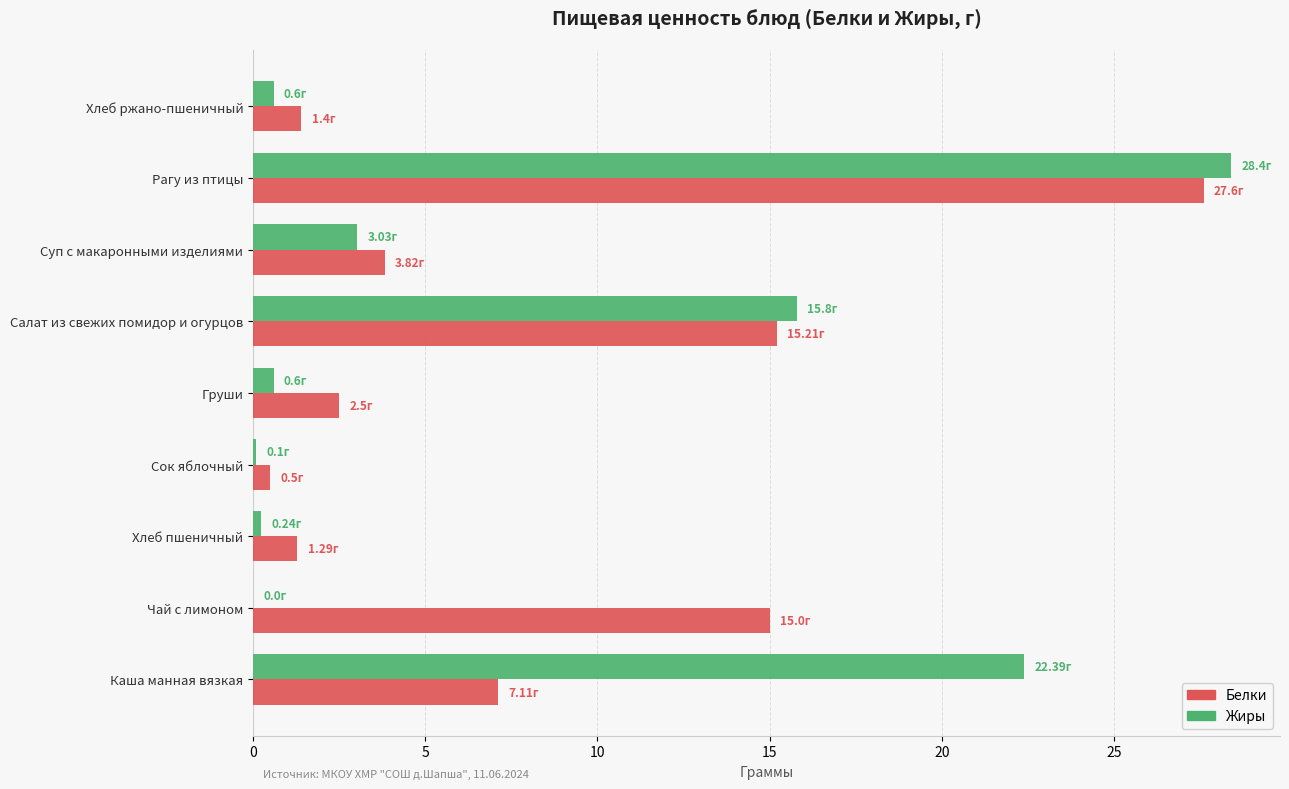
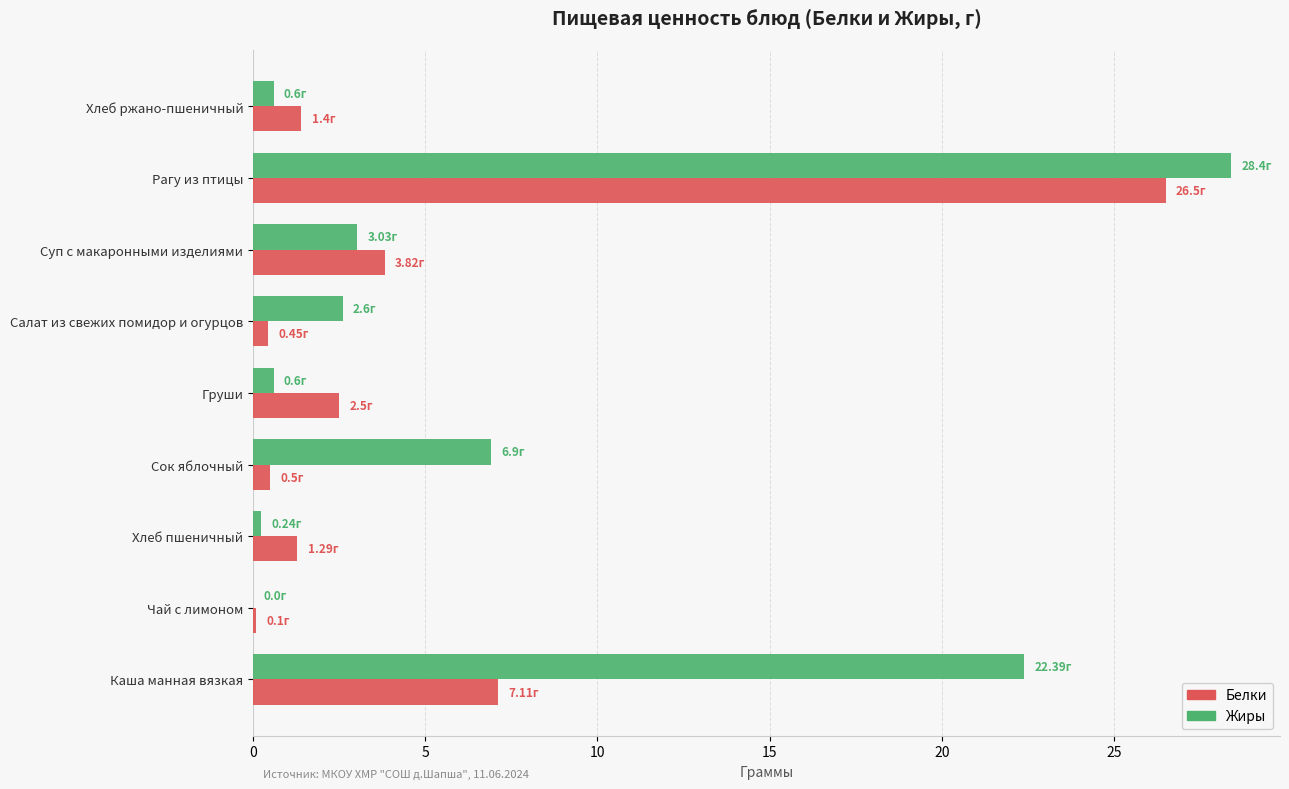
Белки, Рагу из птицы: 27.6г -> 26.5г
Жиры, Салат из свежих помидор и огурцов: 15.8г -> 2.6г
Белки, Салат из свежих помидор и огурцов: 15.21г -> 0.45г
Жиры, Сок яблочный: 0.1г -> 6.9г
Белки, Чай с лимоном: 15.0г -> 0.1г
